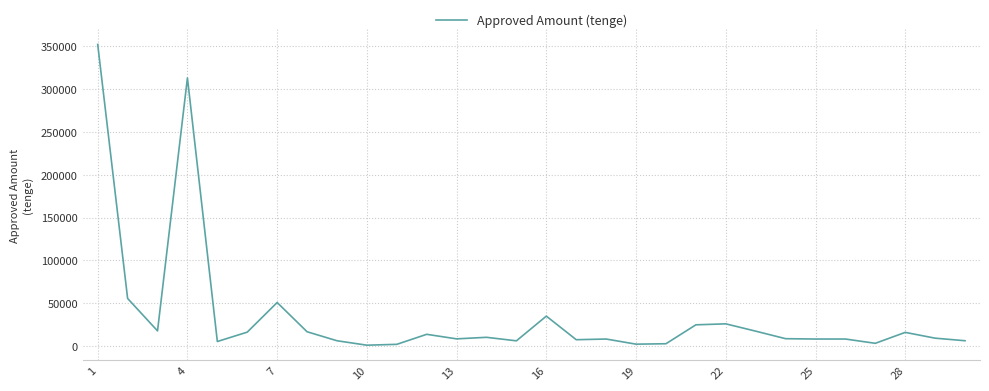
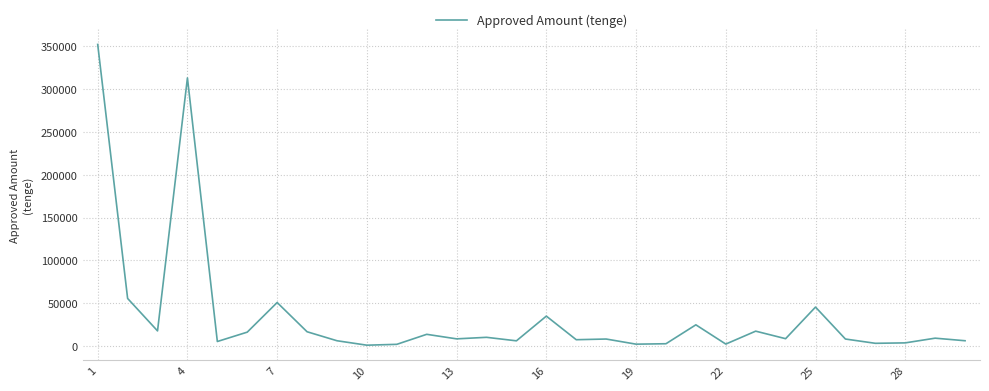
22: 30000 -> 0
25: 10000 -> 50000
28: 20000 -> 0
